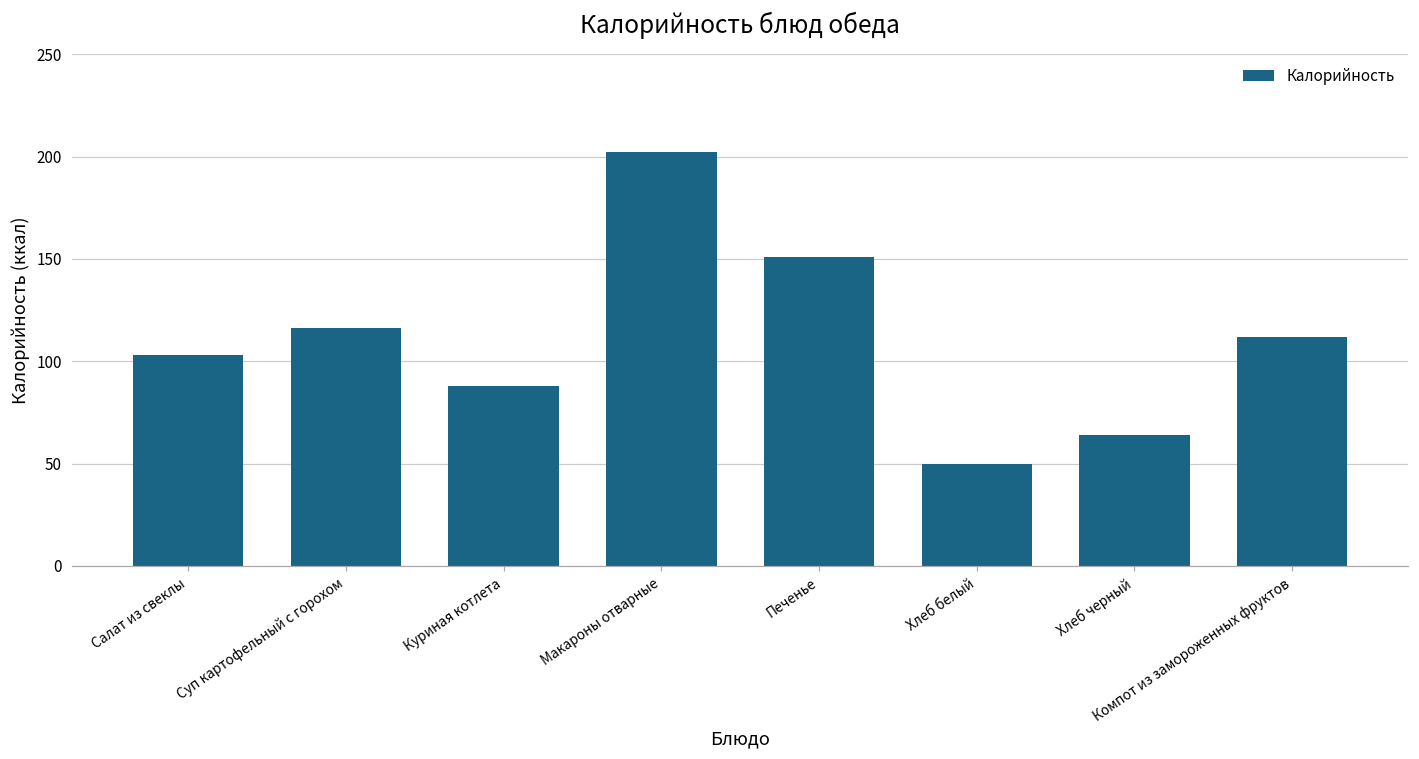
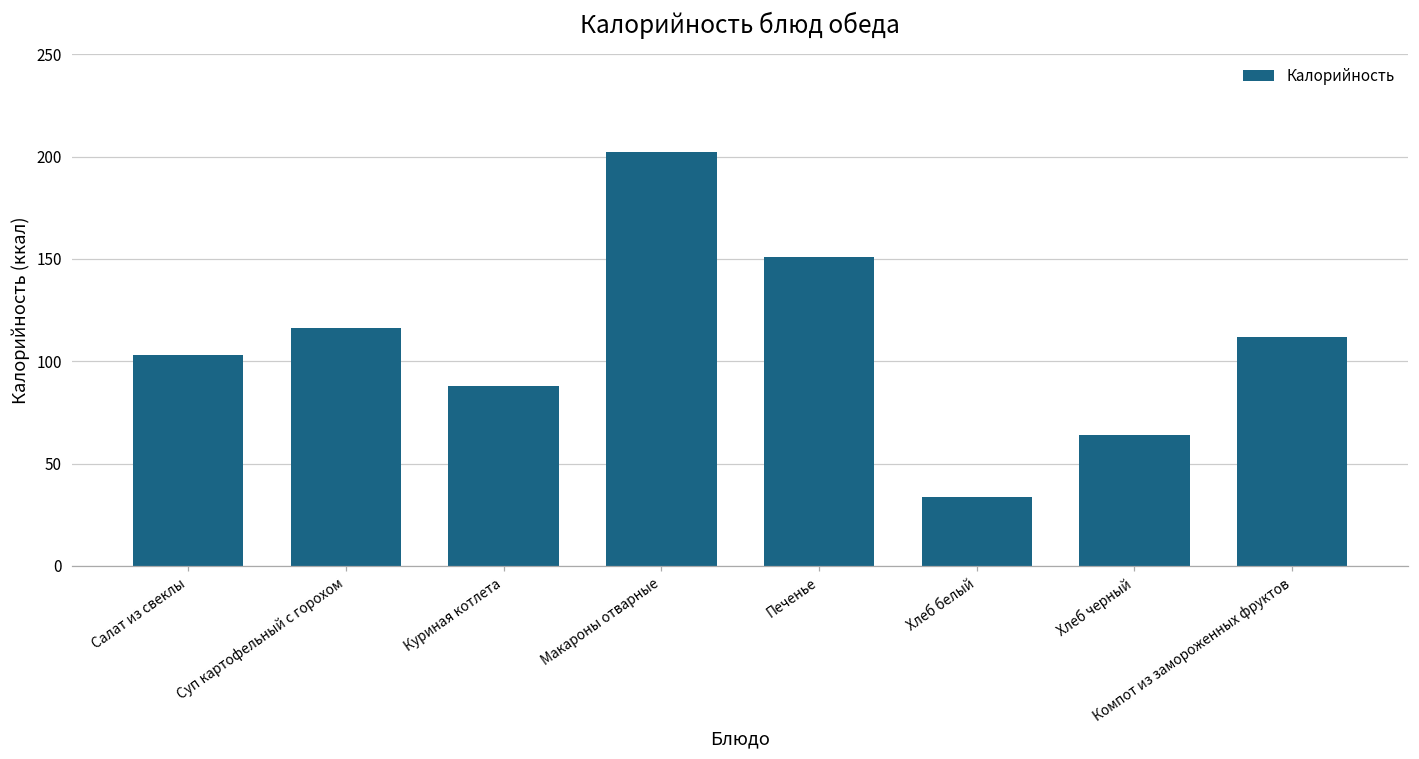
Хлеб белый: 50 -> 34
